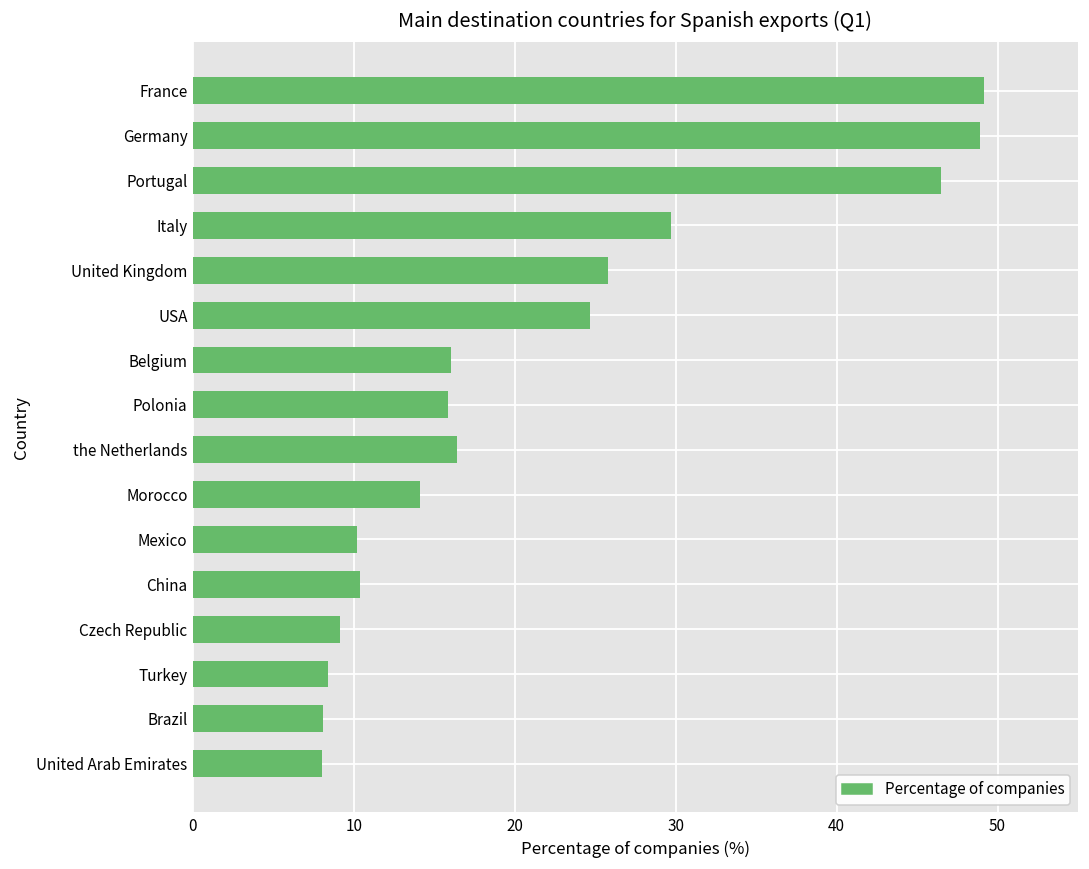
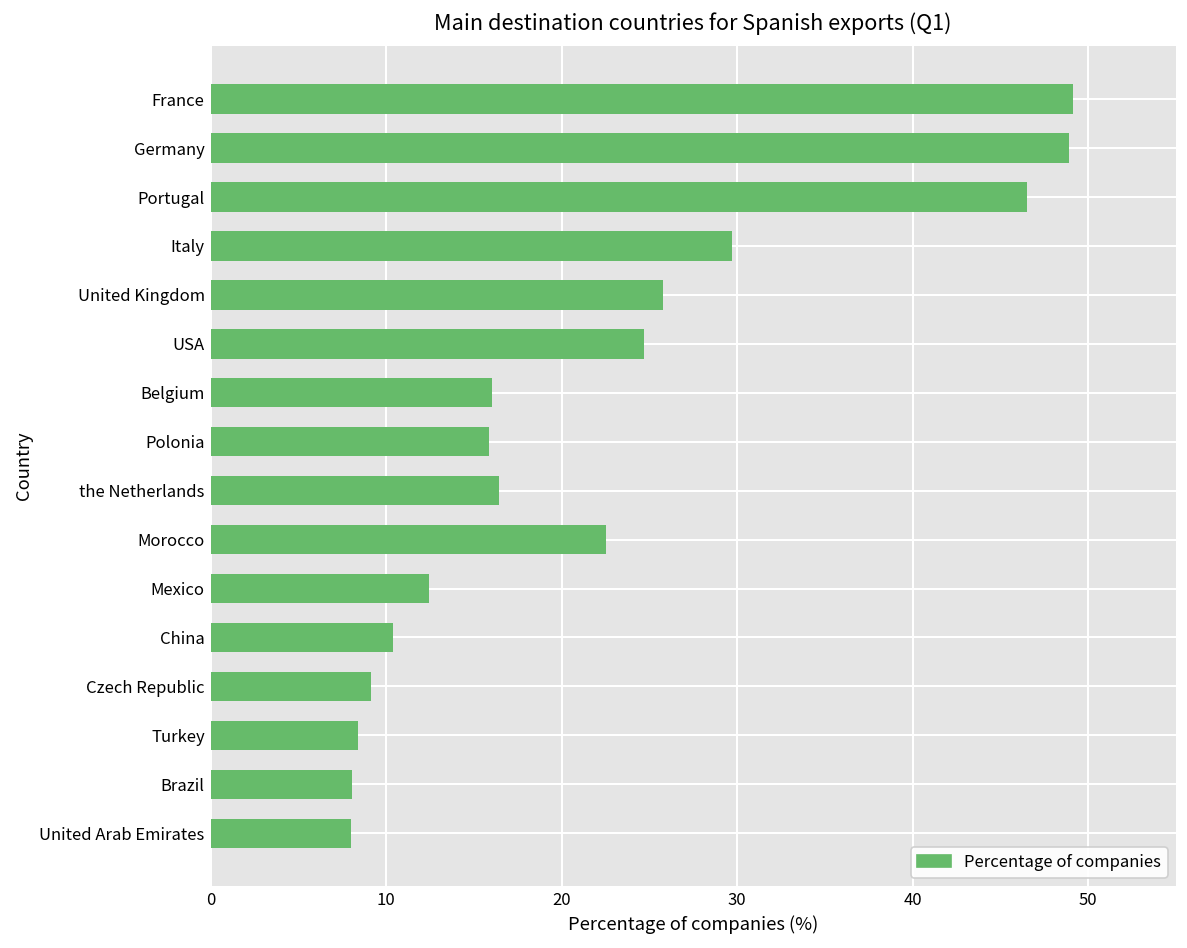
Morocco: 14.1 -> 22.6
Mexico: 10.2 -> 12.5
